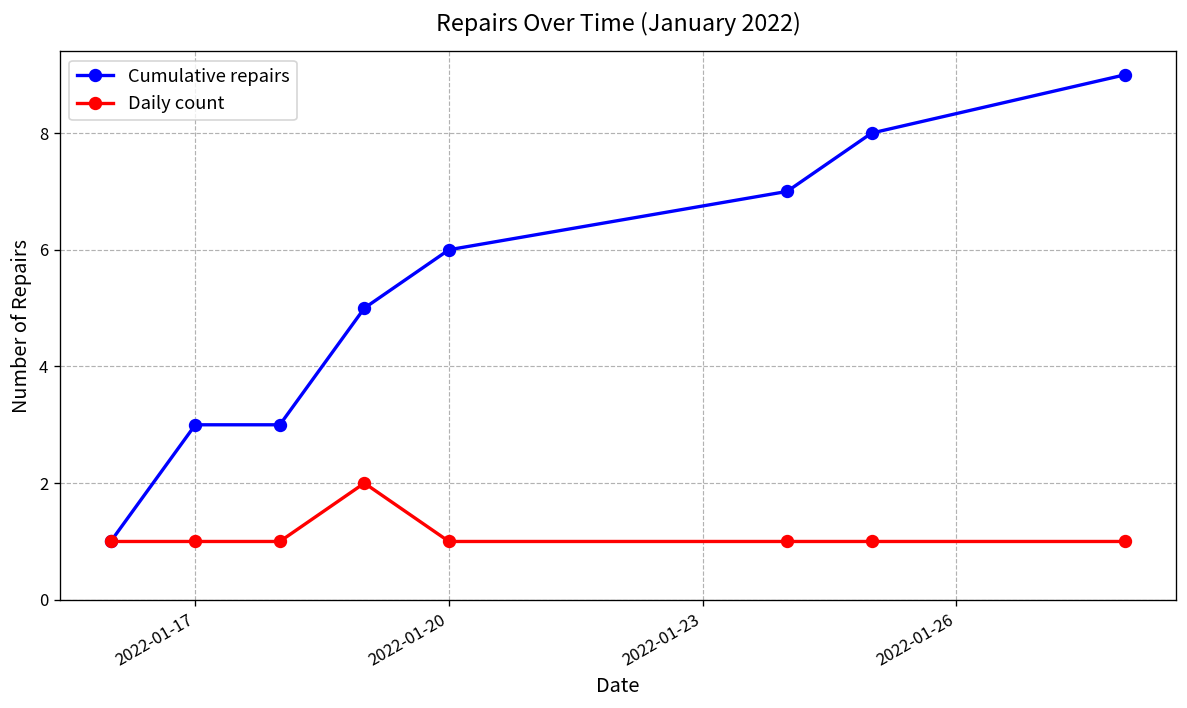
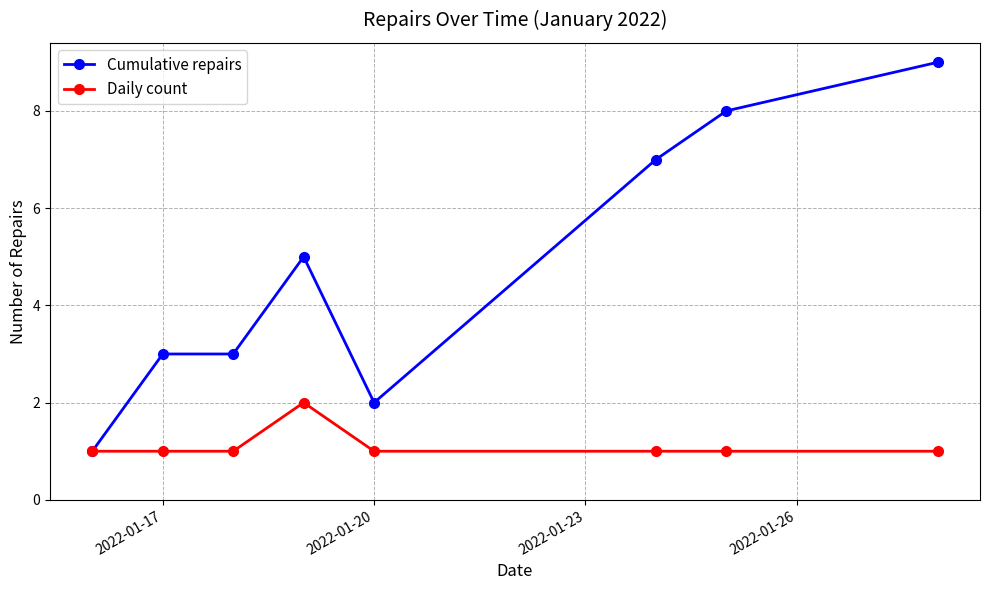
Cumulative repairs, 2022-01-20: 6 -> 2
